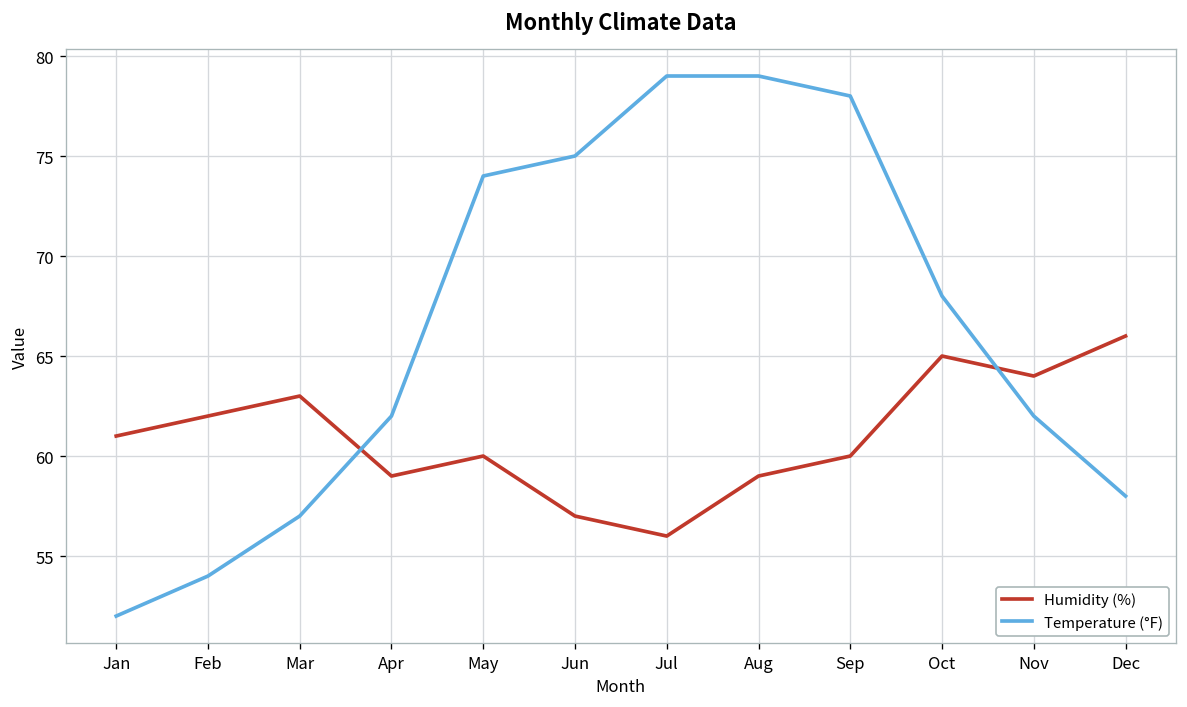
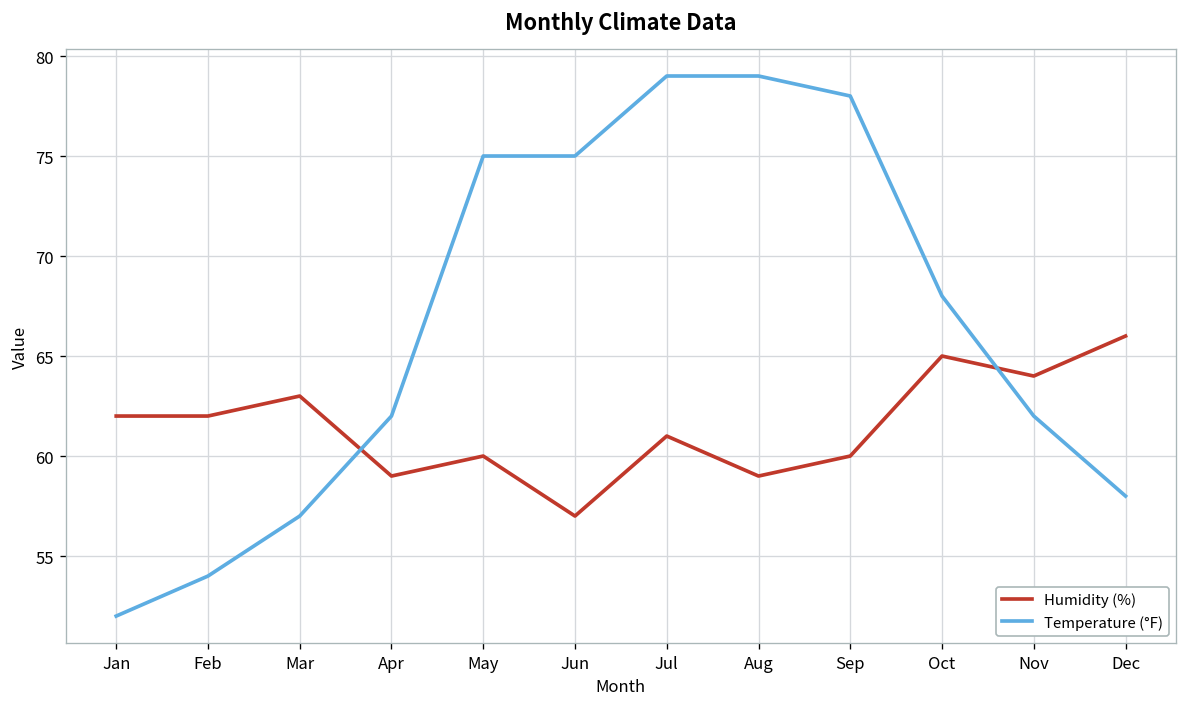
Humidity (%), Jan: 61 -> 62
Temperature (°F), May: 74 -> 75
Humidity (%), Jul: 56 -> 61
